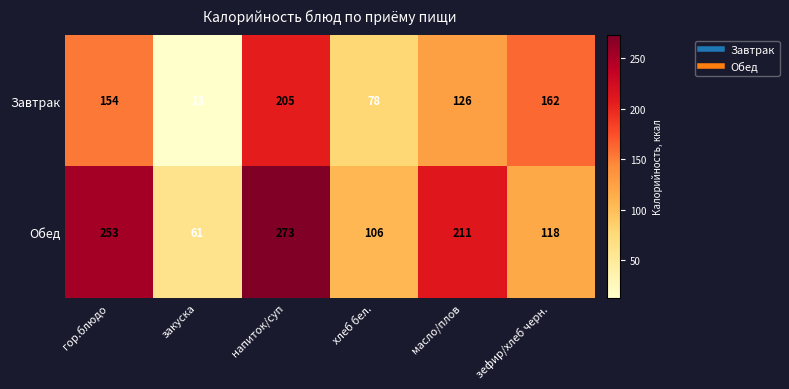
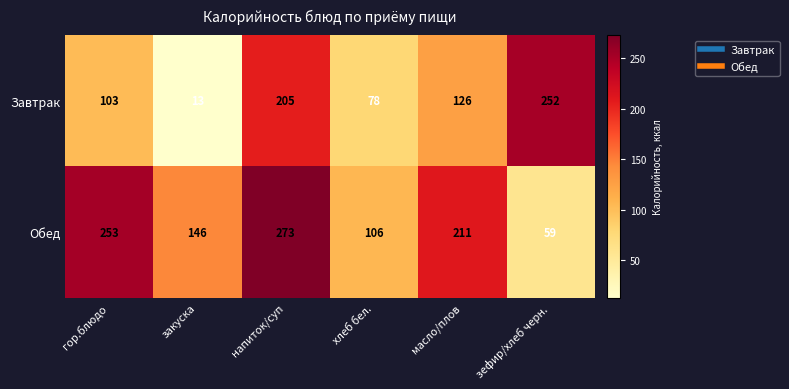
Завтрак, гор.блюдо: 154 -> 103
Завтрак, зефир/хлеб черн.: 162 -> 252
Обед, закуска: 61 -> 146
Обед, зефир/хлеб черн.: 118 -> 59
